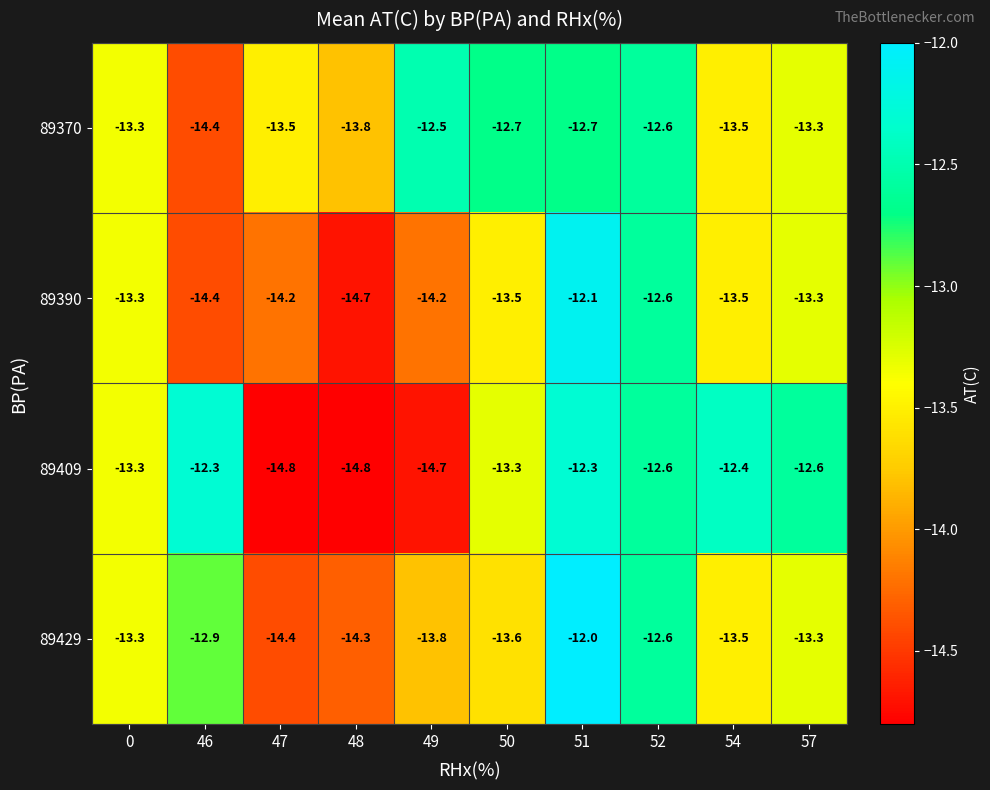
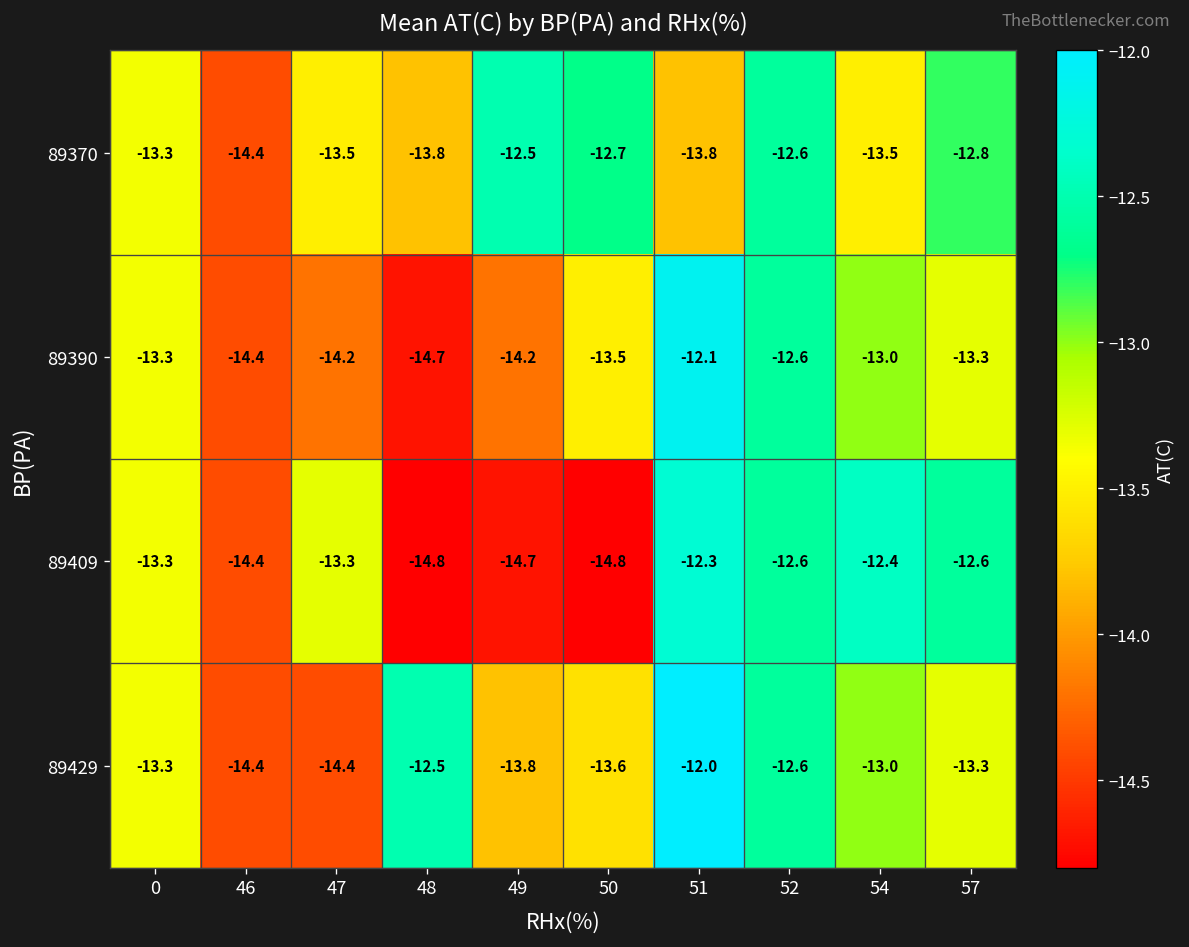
89370, 51: -12.7 -> -13.8
89370, 57: -13.3 -> -12.8
89390, 54: -13.5 -> -13.0
89409, 46: -12.3 -> -14.4
89409, 47: -14.8 -> -13.3
89409, 50: -13.3 -> -14.8
89429, 46: -12.9 -> -14.4
89429, 48: -14.3 -> -12.5
89429, 54: -13.5 -> -13.0
